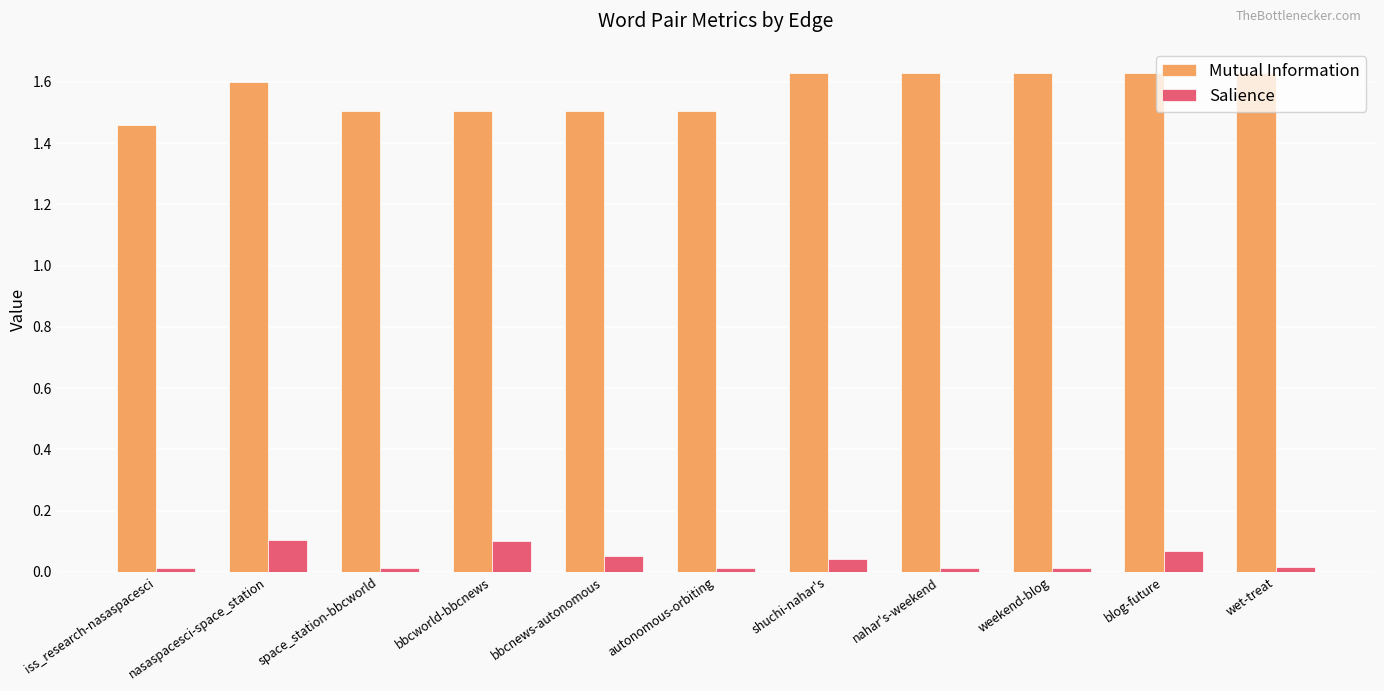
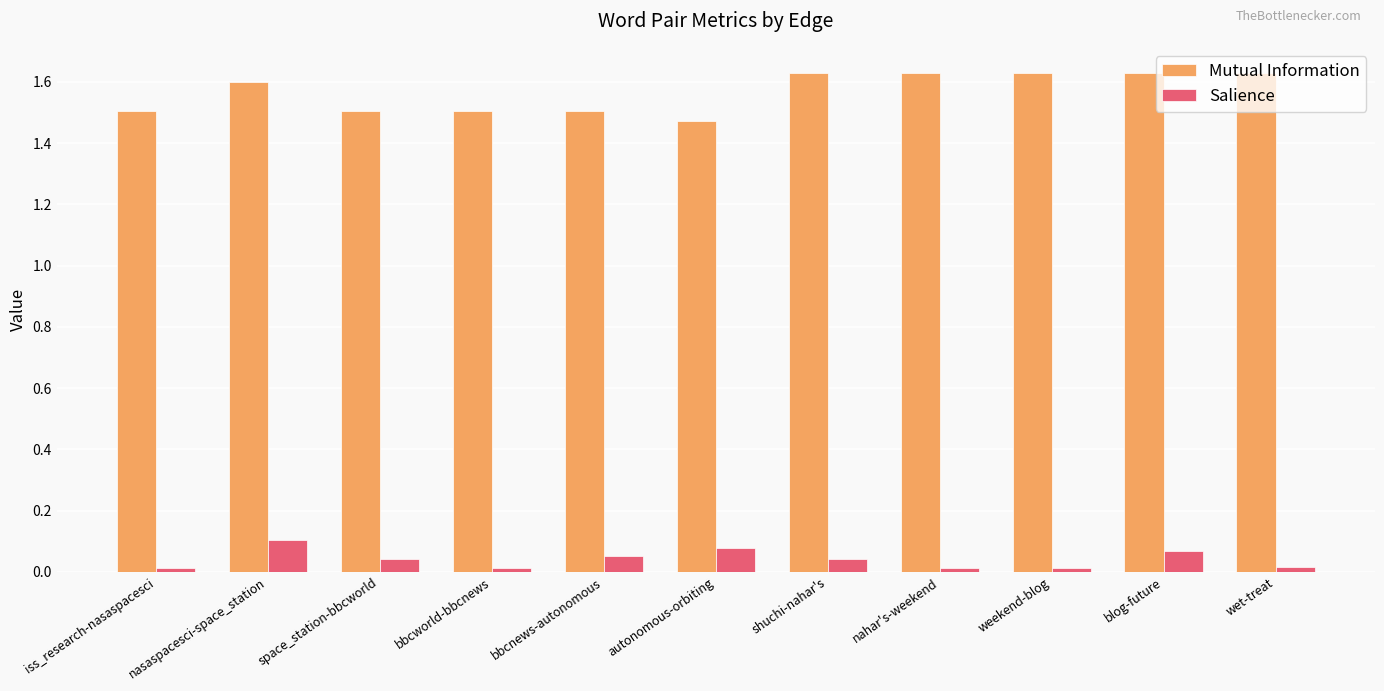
Mutual Information, iss_research-nasaspacesci: 1.46 -> 1.51
Salience, space_station-bbcworld: 0.01 -> 0.04
Salience, bbcworld-bbcnews: 0.10 -> 0.01
Mutual Information, autonomous-orbiting: 1.51 -> 1.47
Salience, autonomous-orbiting: 0.01 -> 0.08
